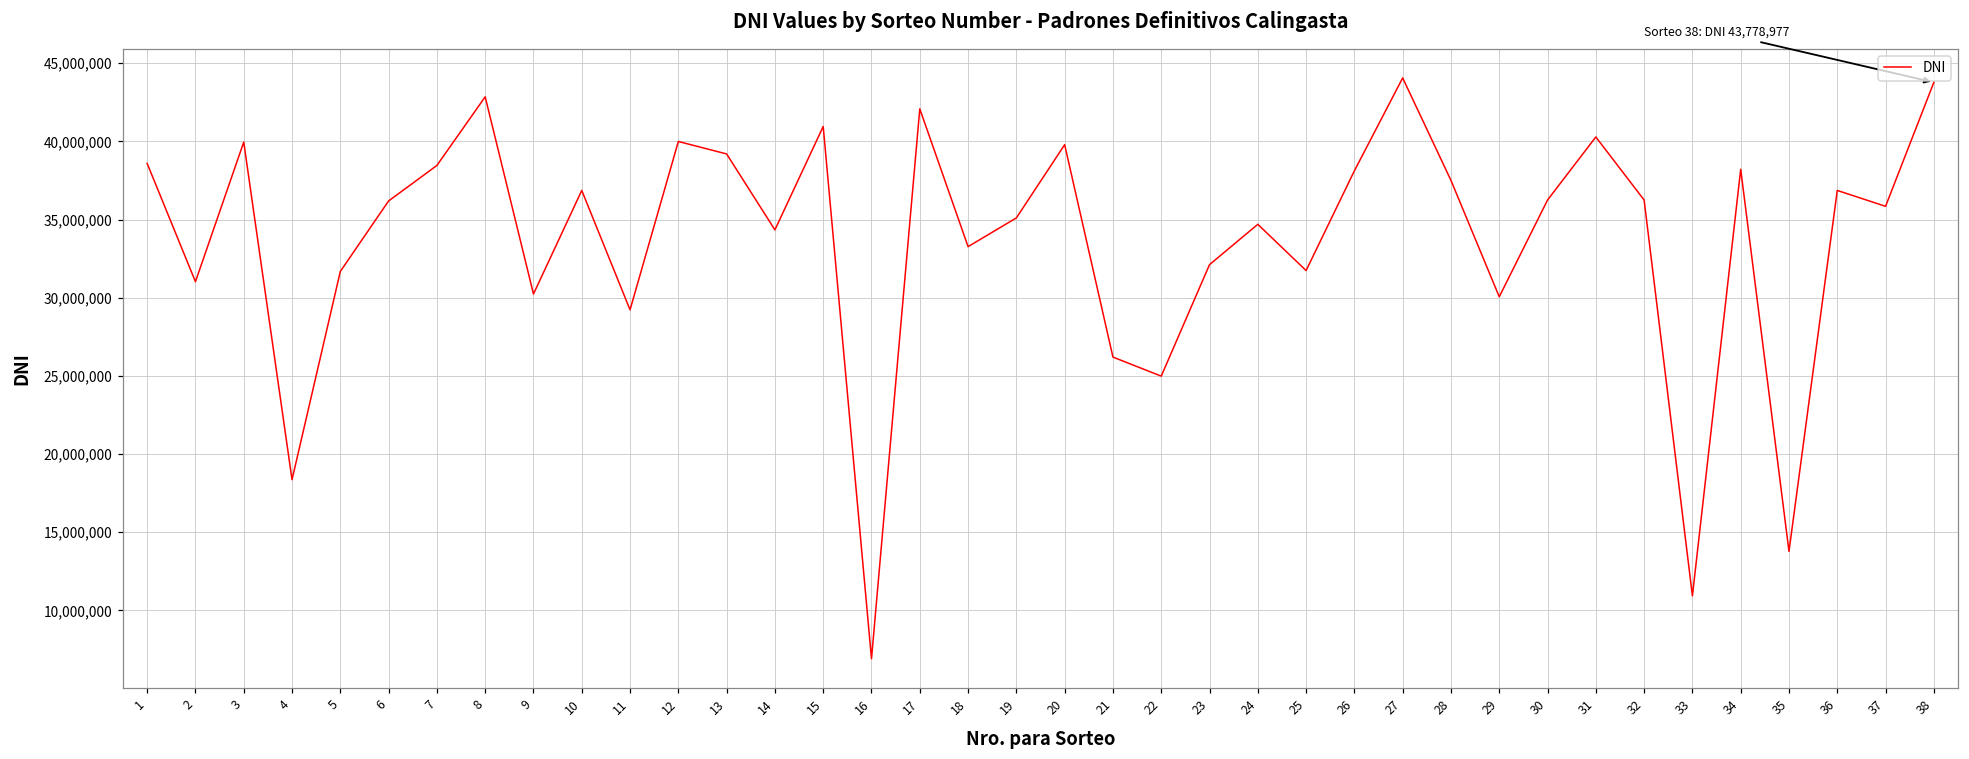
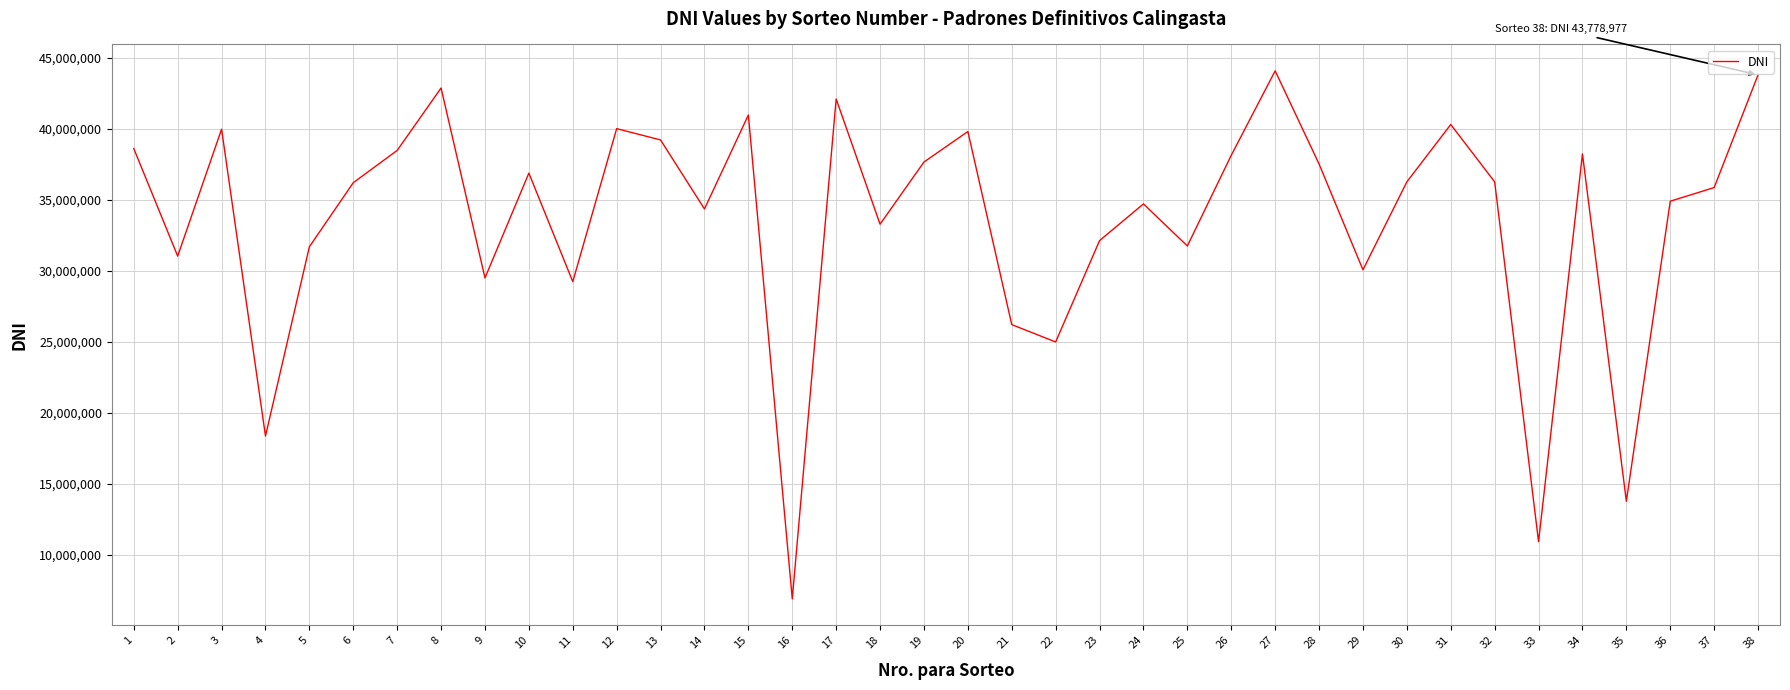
9: 30,200,000 -> 29,500,000
19: 35,100,000 -> 37,600,000
36: 36,900,000 -> 34,900,000
